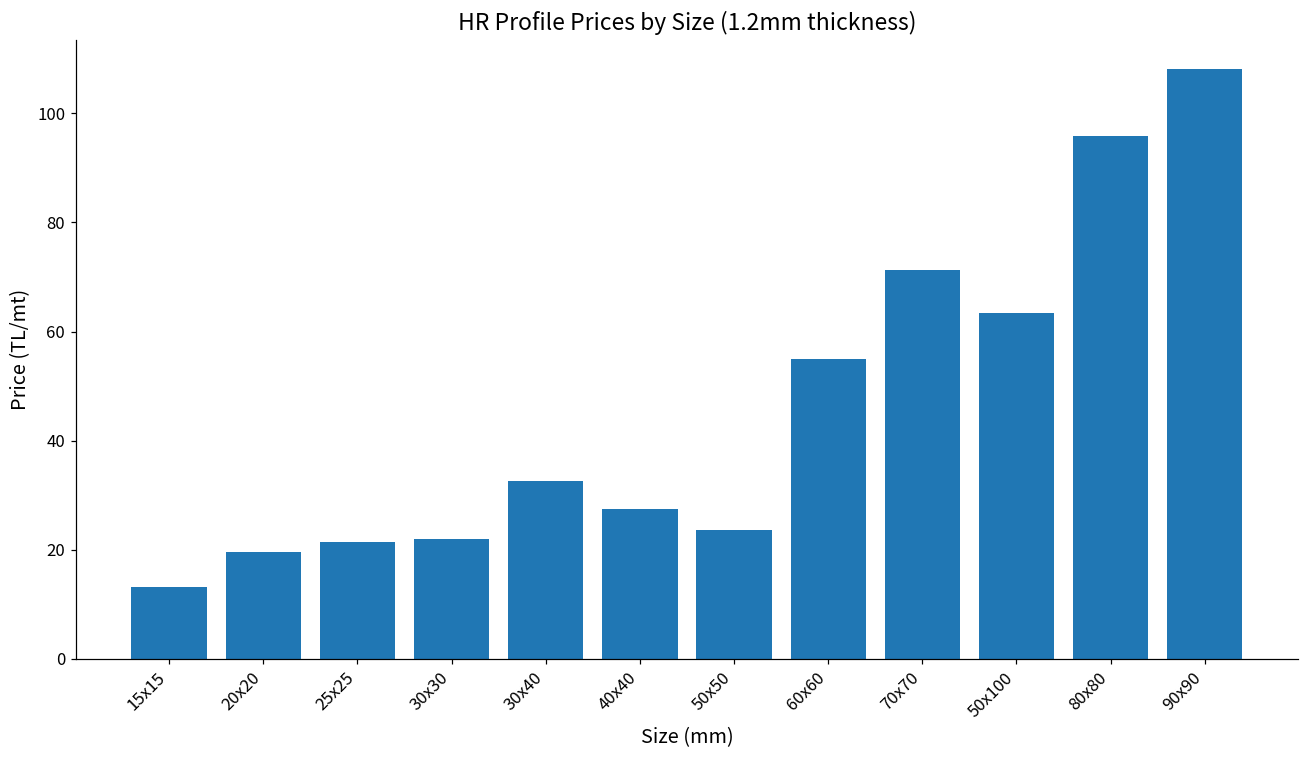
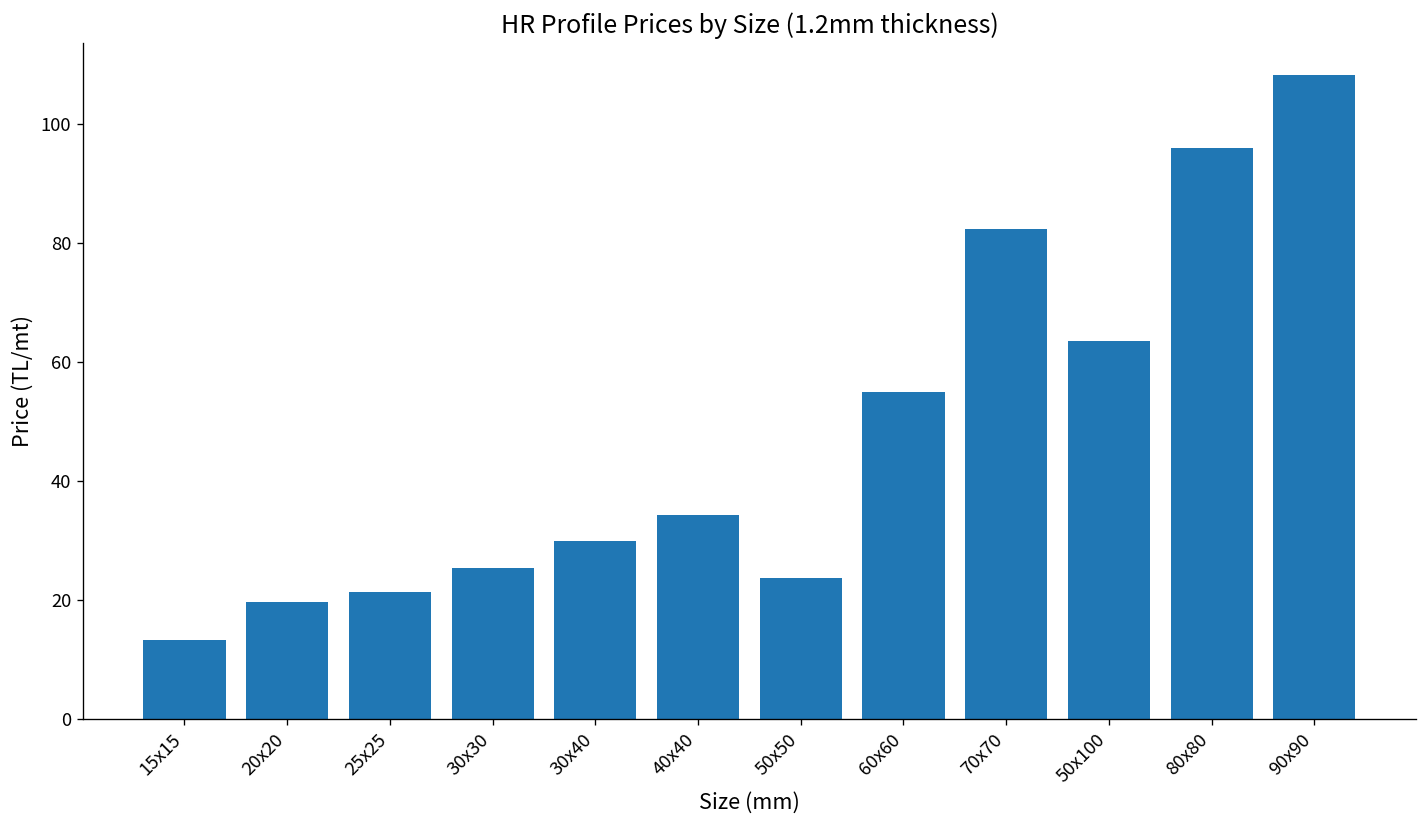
30x30: 22 -> 25
30x40: 33 -> 30
40x40: 28 -> 34
70x70: 71 -> 82
